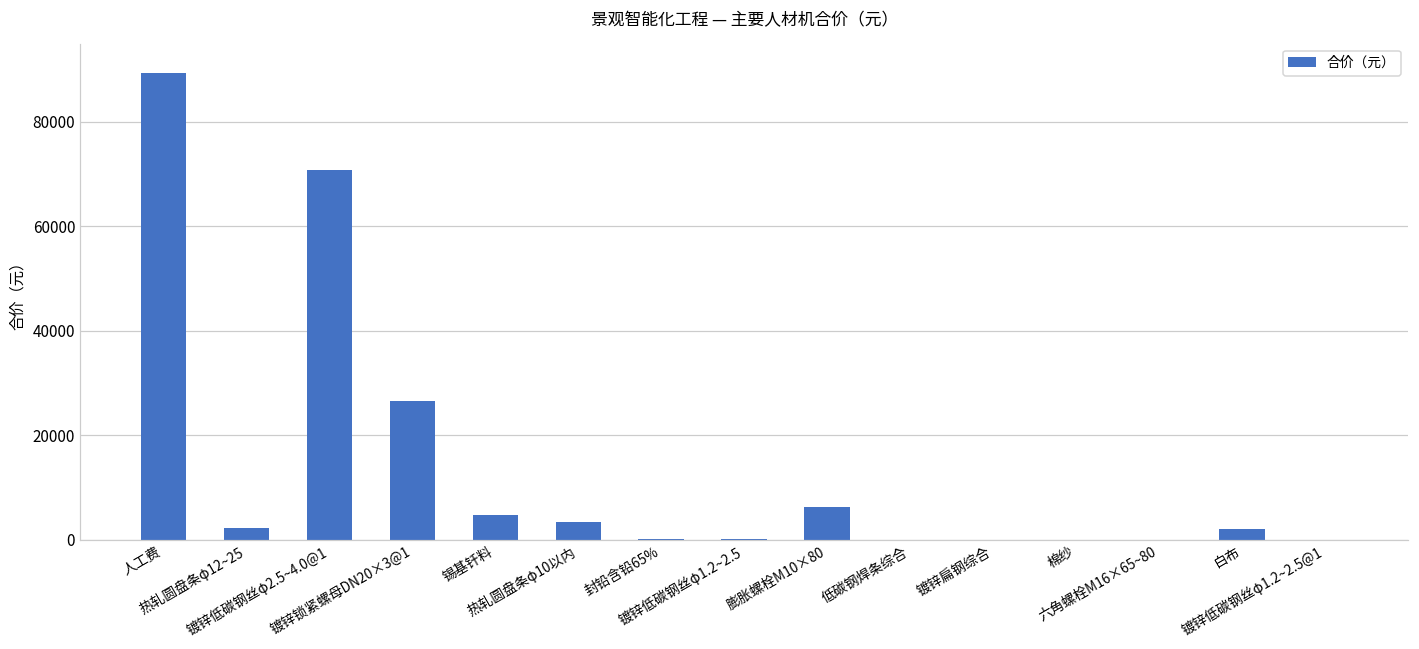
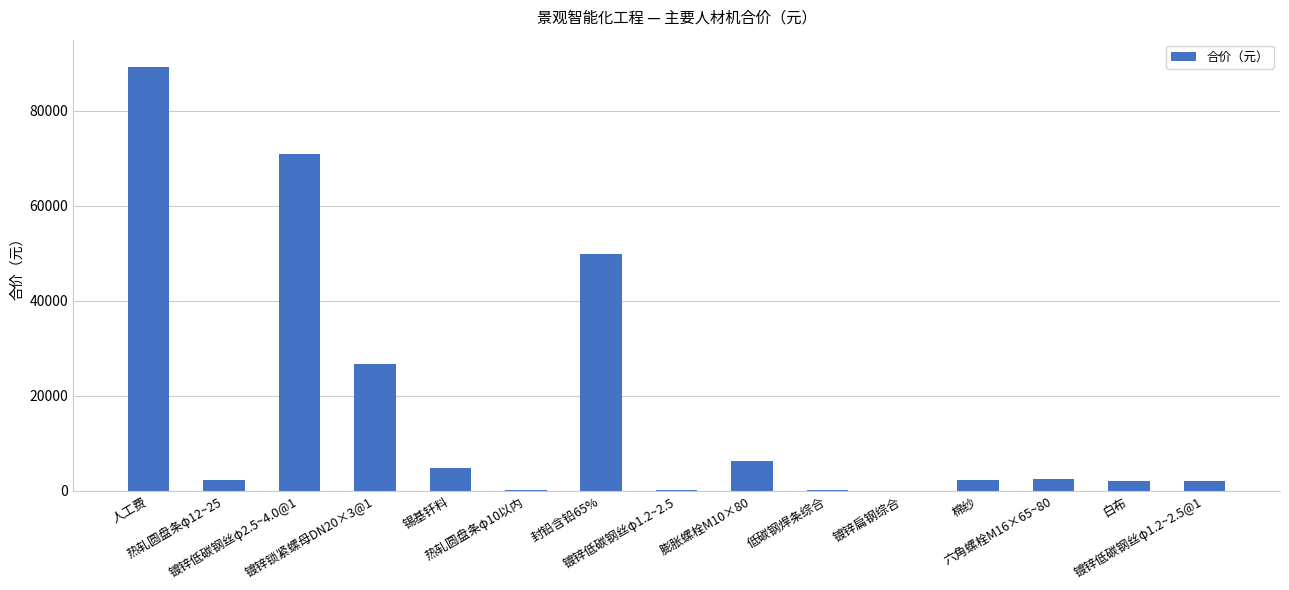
热轧圆盘条φ10以内: 3000 -> 0
封铅含铅65%: 0 -> 50000
棉纱: 0 -> 2000
六角螺栓M16×65~80: 0 -> 3000
镀锌低碳钢丝φ1.2~2.5@1: 0 -> 2000
